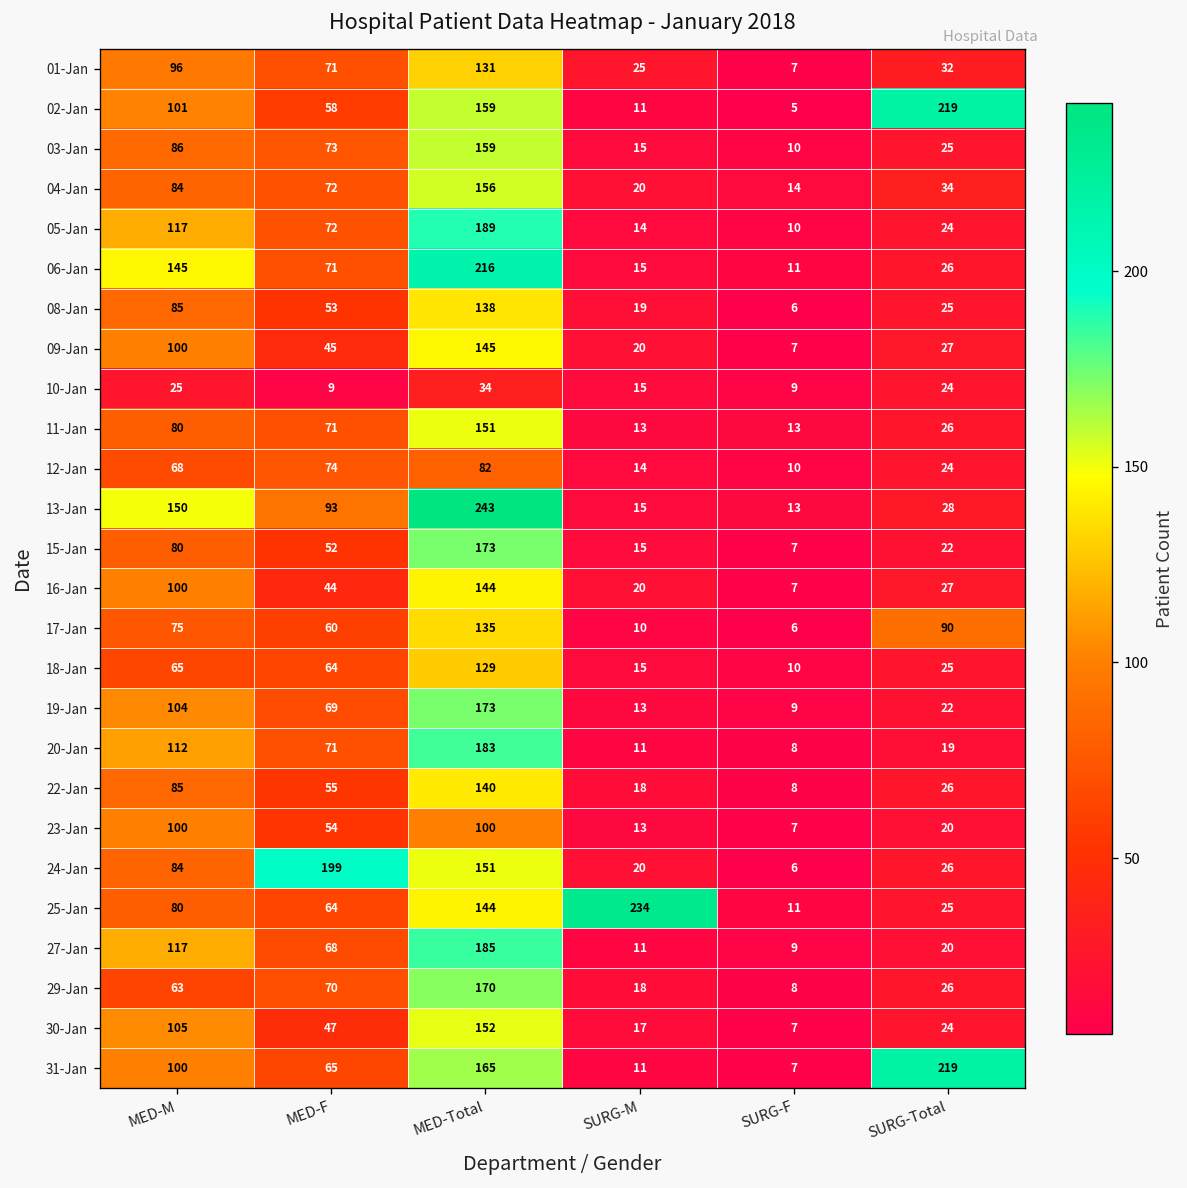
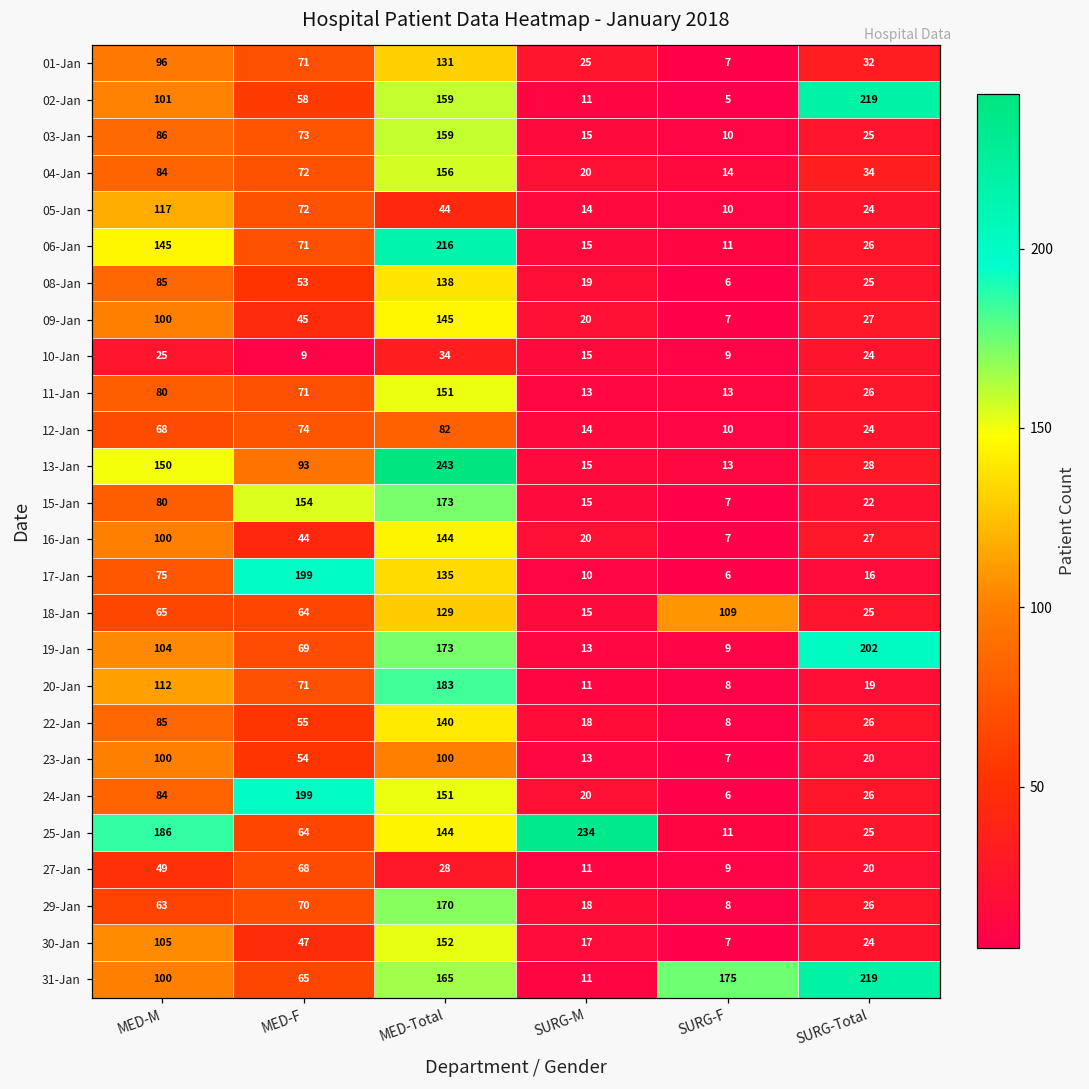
05-Jan, MED-Total: 189 -> 44
15-Jan, MED-F: 52 -> 154
17-Jan, MED-F: 60 -> 199
17-Jan, SURG-Total: 90 -> 16
18-Jan, SURG-F: 10 -> 109
19-Jan, SURG-Total: 22 -> 202
25-Jan, MED-M: 80 -> 186
27-Jan, MED-M: 117 -> 49
27-Jan, MED-Total: 185 -> 28
31-Jan, SURG-F: 7 -> 175
